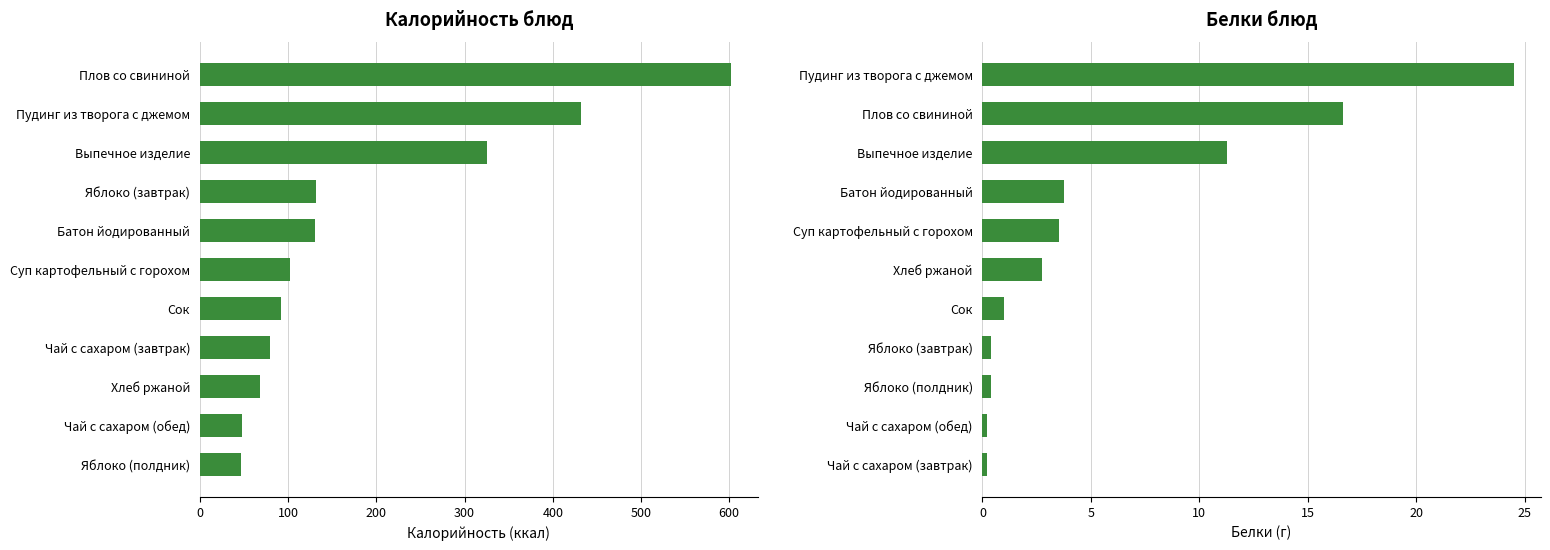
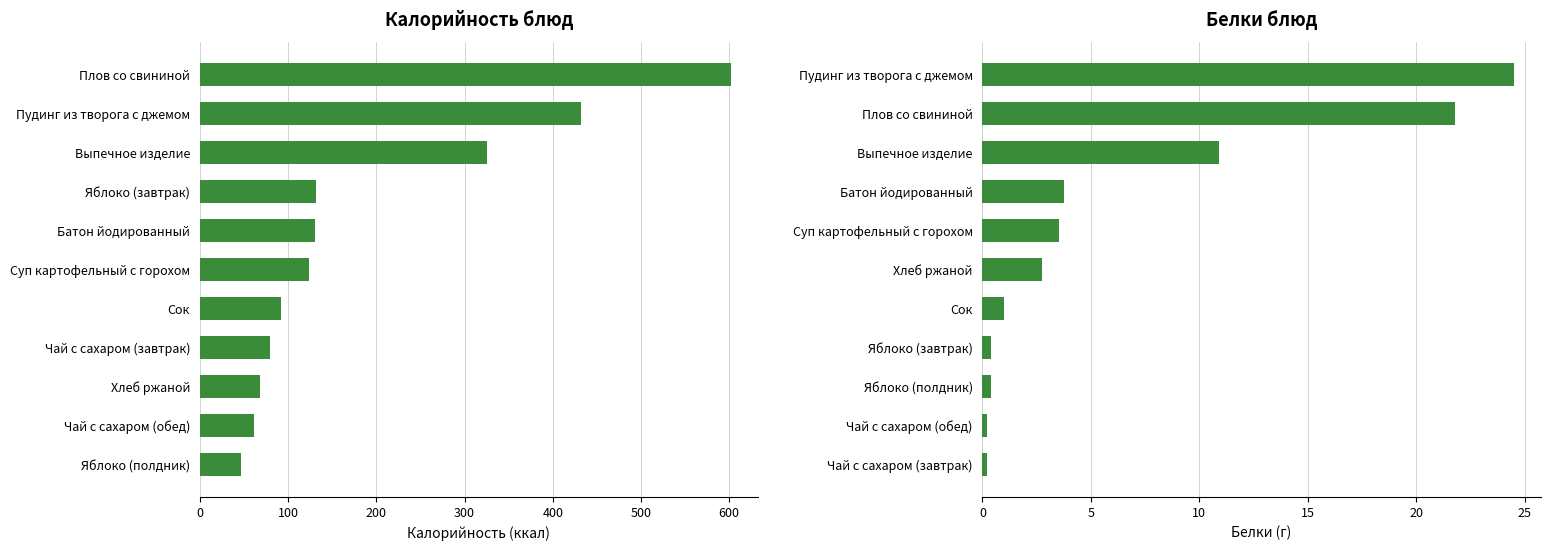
Калорийность блюд, Суп картофельный с горохом: 100 -> 120
Калорийность блюд, Чай с сахаром (обед): 50 -> 60
Белки блюд, Плов со свининой: 16.6 -> 21.8
Белки блюд, Выпечное изделие: 11.3 -> 10.9
